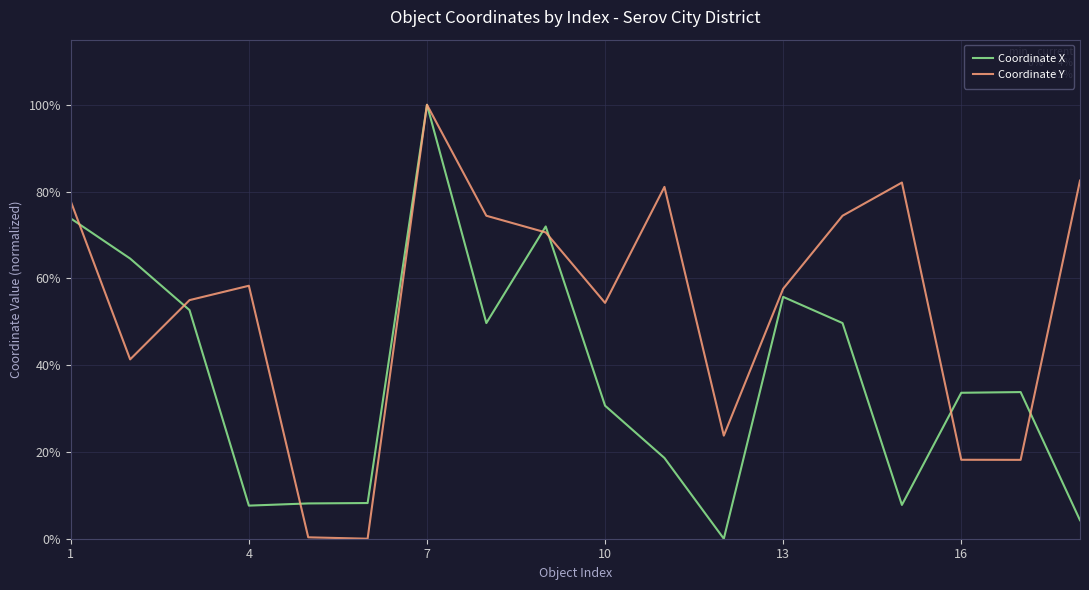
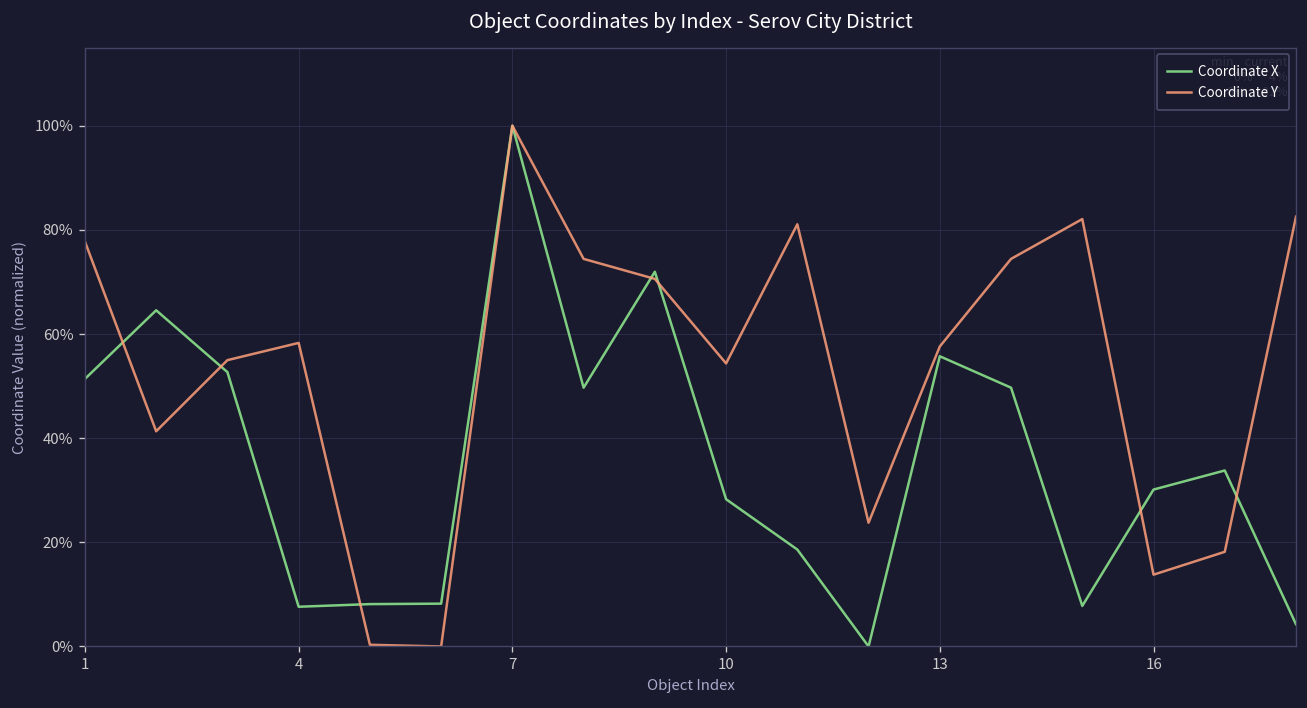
Coordinate X, 1: 74% -> 51%
Coordinate X, 10: 31% -> 28%
Coordinate X, 16: 34% -> 30%
Coordinate Y, 16: 18% -> 14%
